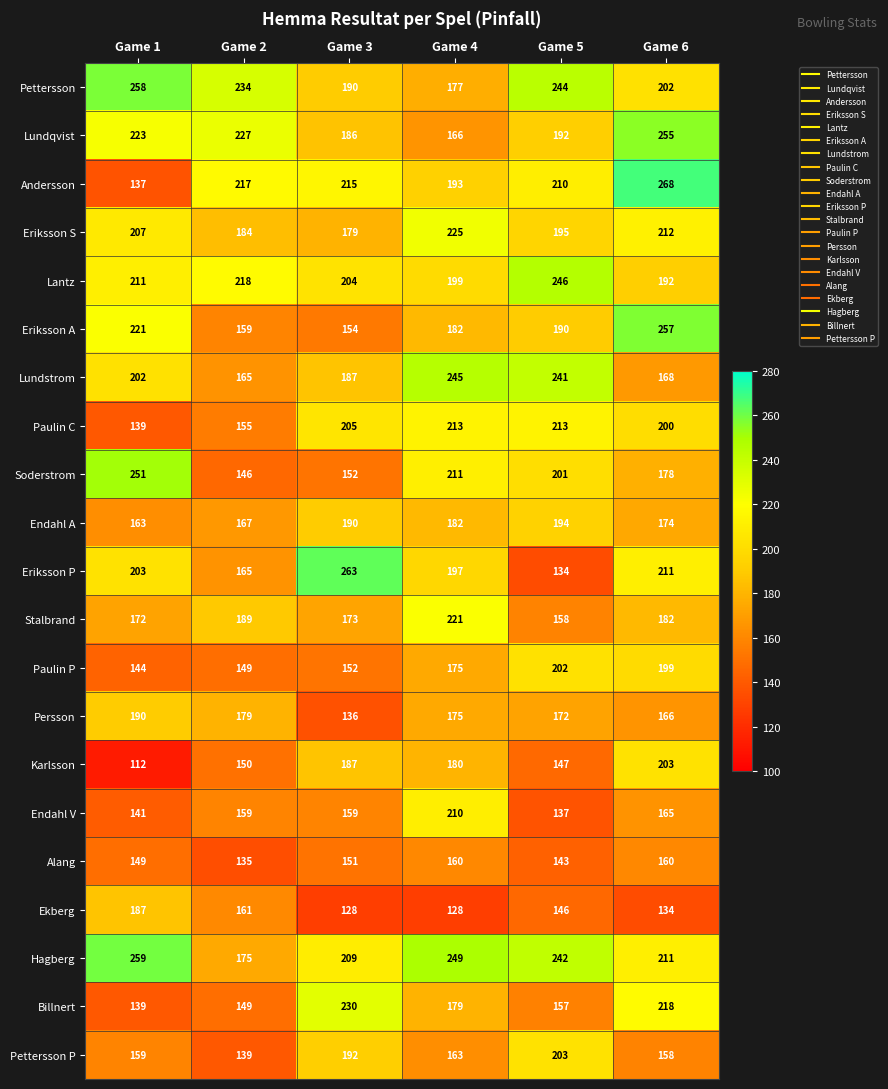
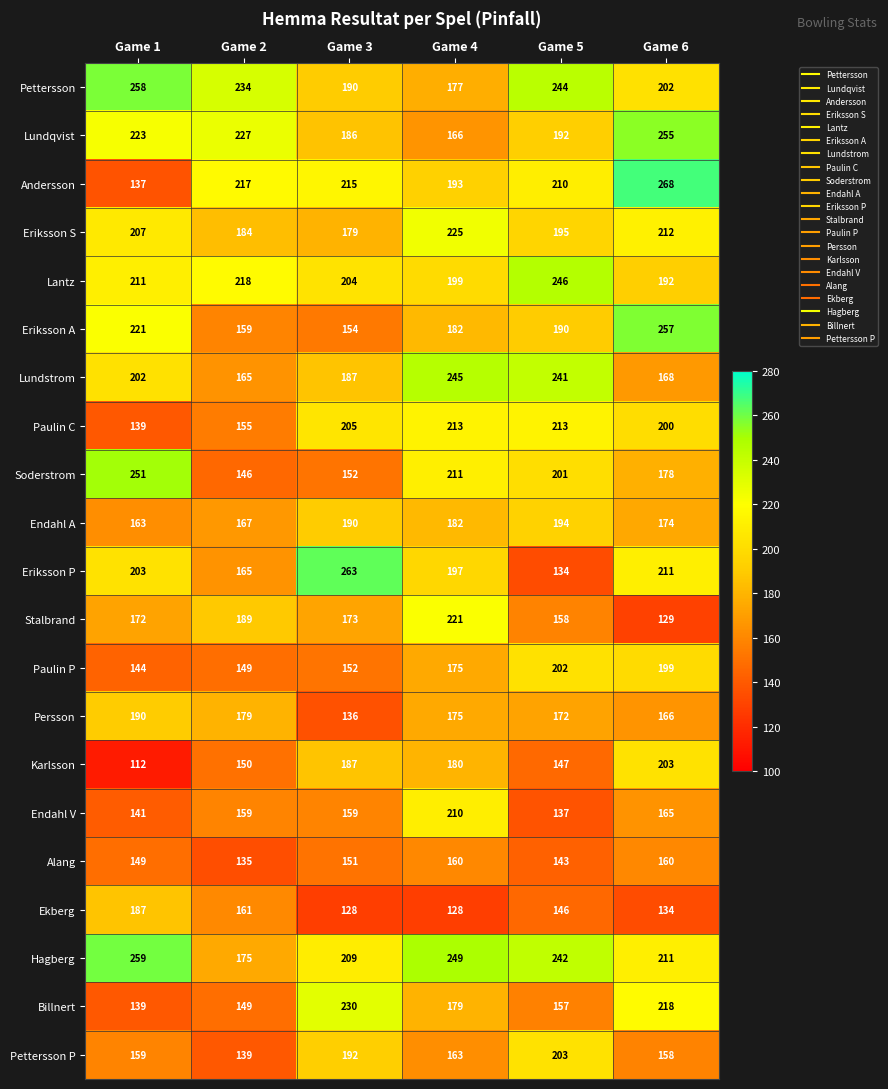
Stalbrand, Game 6: 182 -> 129
